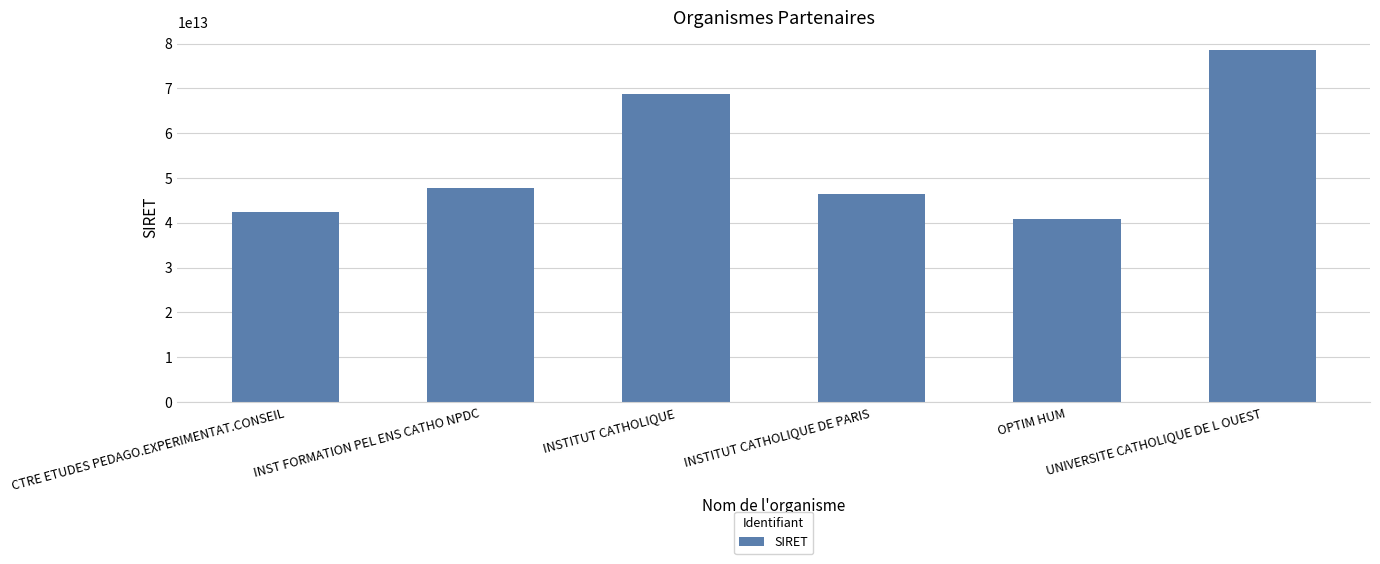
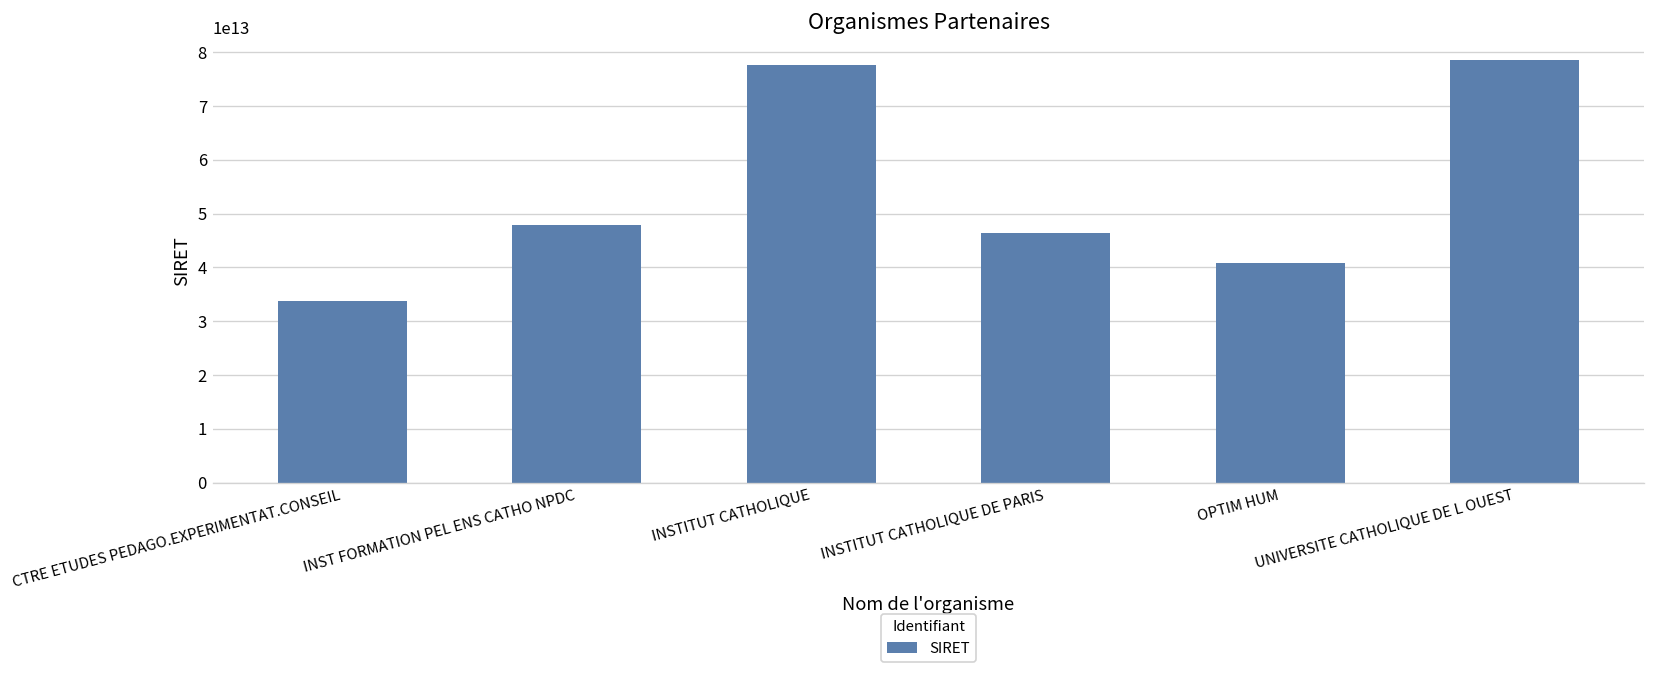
CTRE ETUDES PEDAGO.EXPERIMENTAT.CONSEIL: 43000000000000 -> 34000000000000
INSTITUT CATHOLIQUE: 69000000000000 -> 78000000000000
